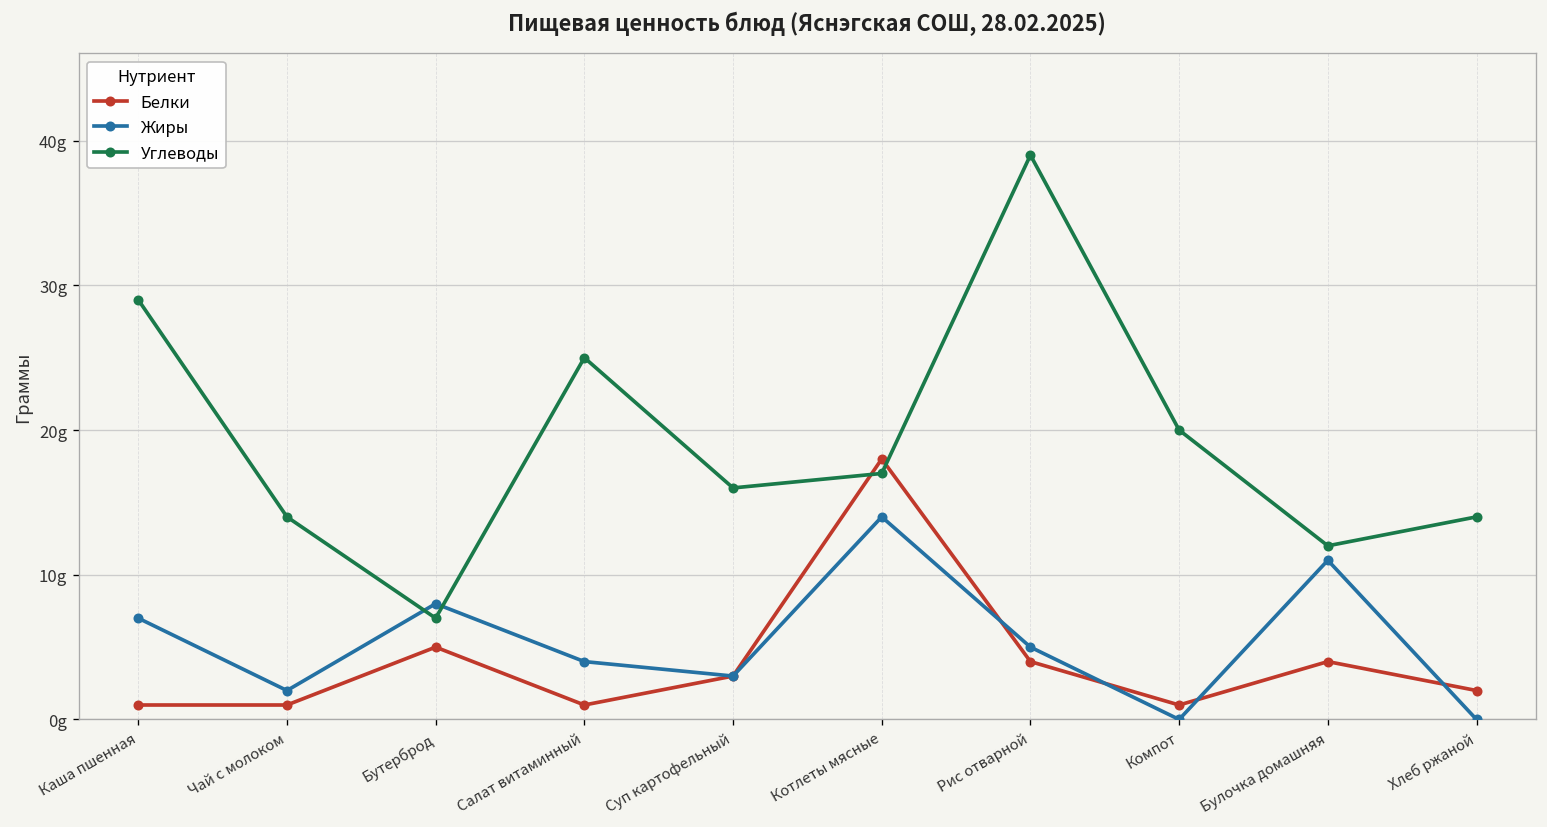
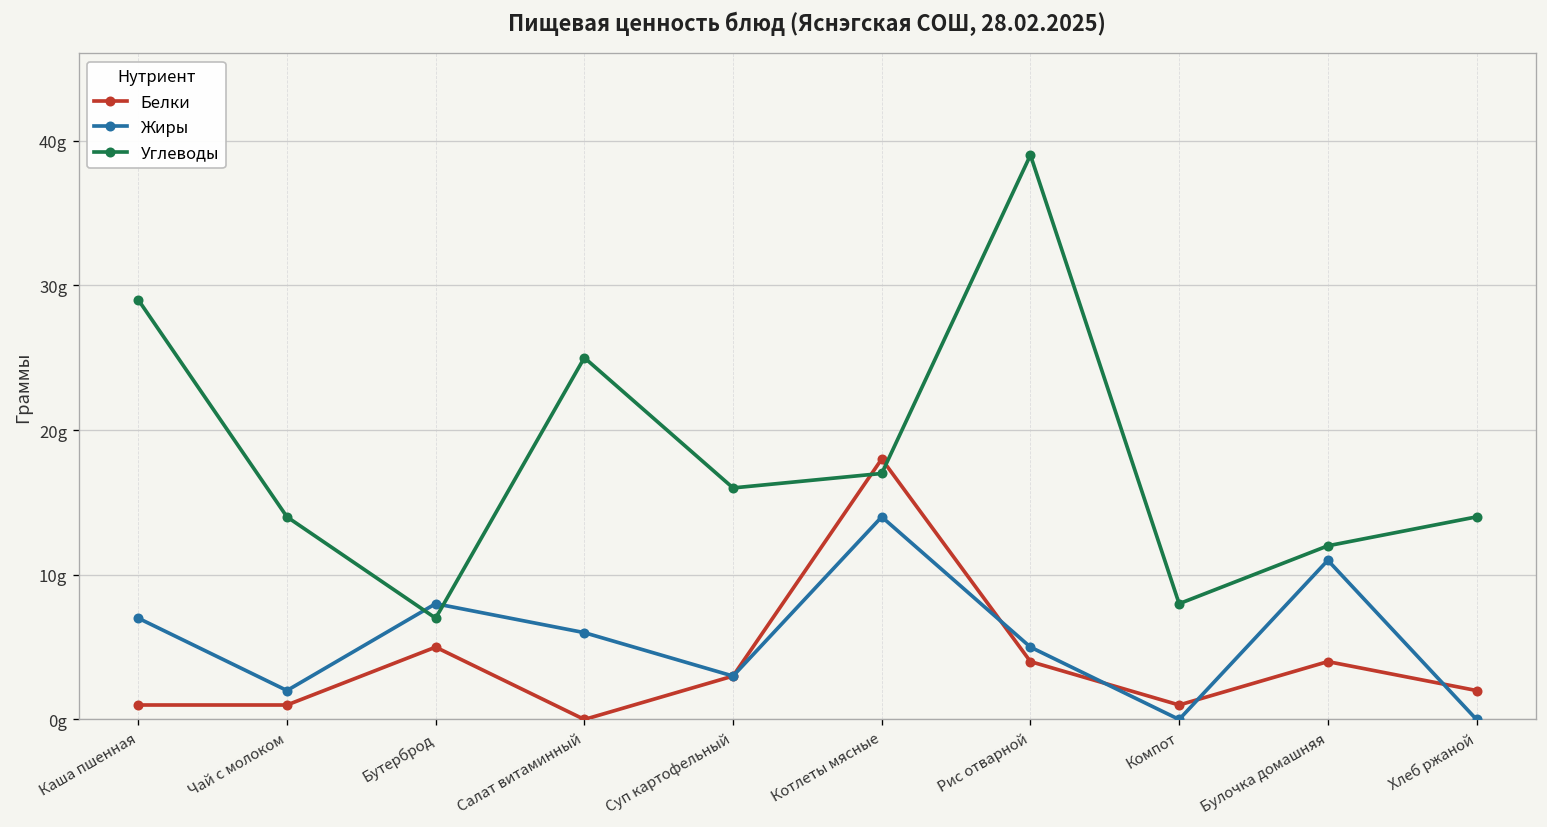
Белки, Салат витаминный: 1g -> 0g
Жиры, Салат витаминный: 4g -> 6g
Углеводы, Компот: 20g -> 8g
